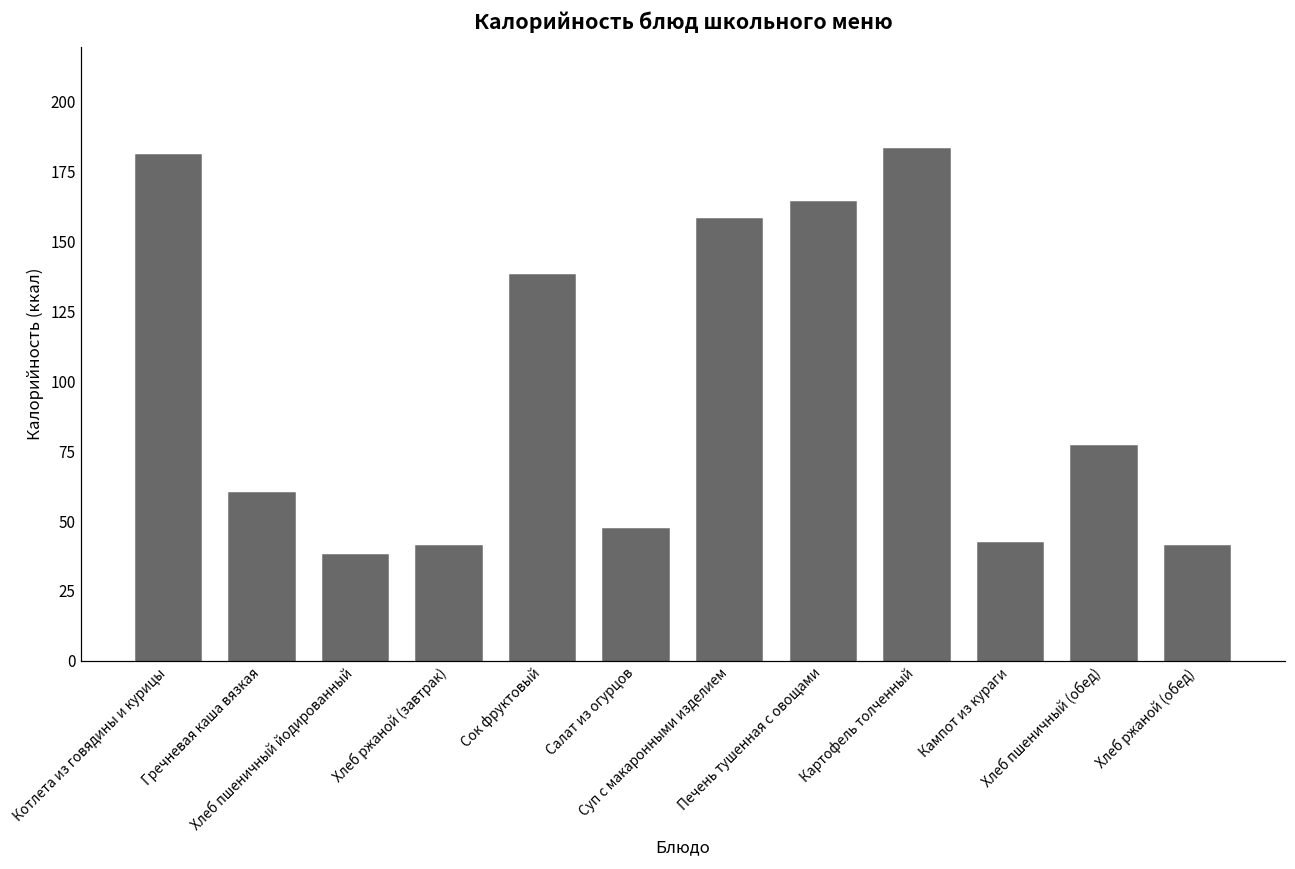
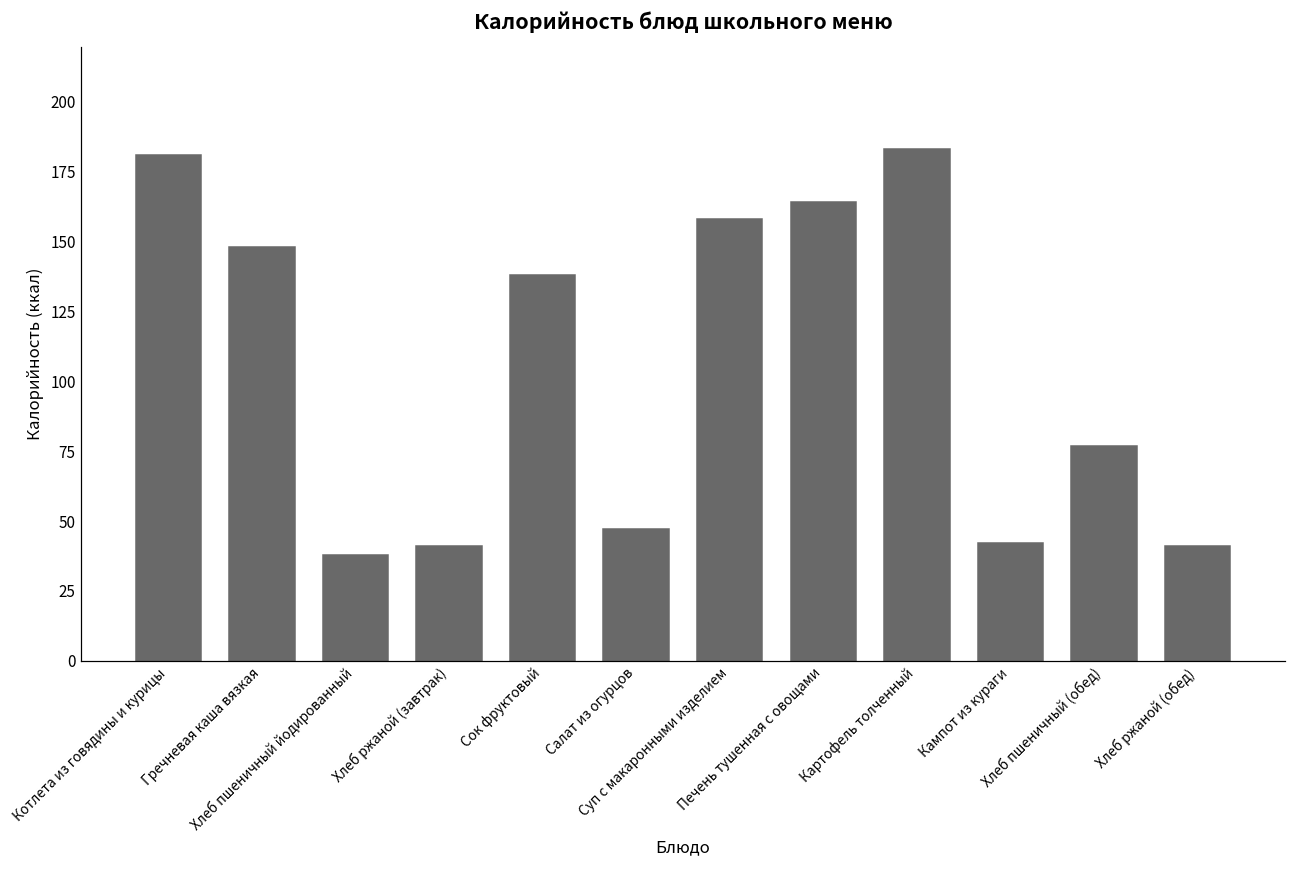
Гречневая каша вязкая: 60 -> 148
